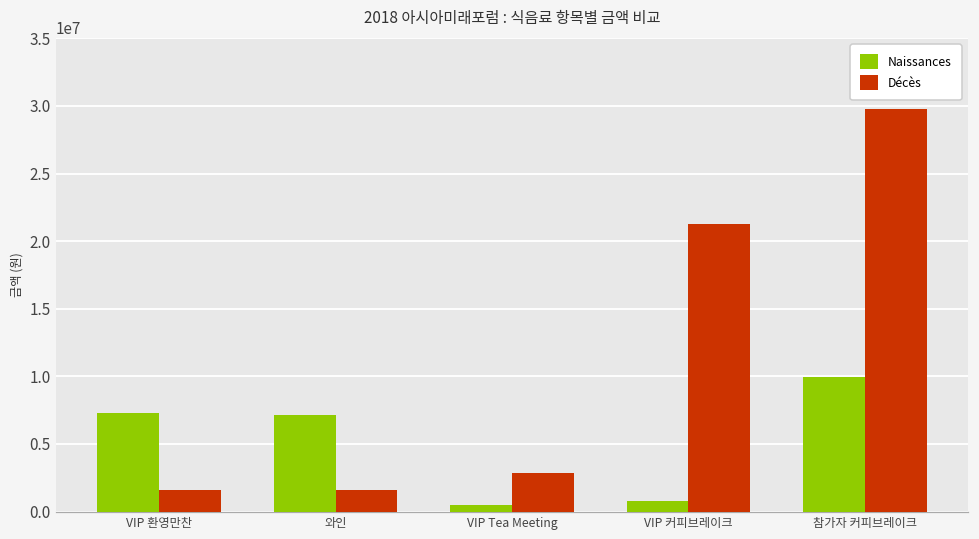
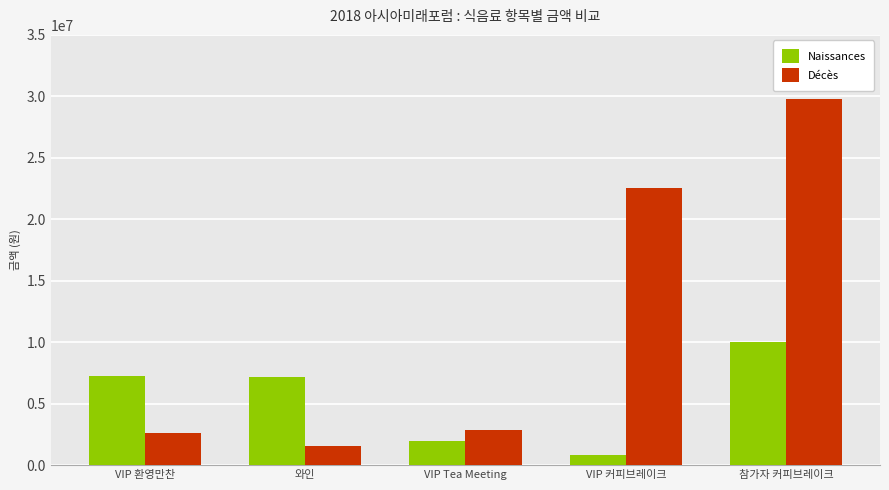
Décès, VIP 환영만찬: 1600000 -> 2600000
Naissances, VIP Tea Meeting: 500000 -> 2000000
Décès, VIP 커피브레이크: 21300000 -> 22500000
